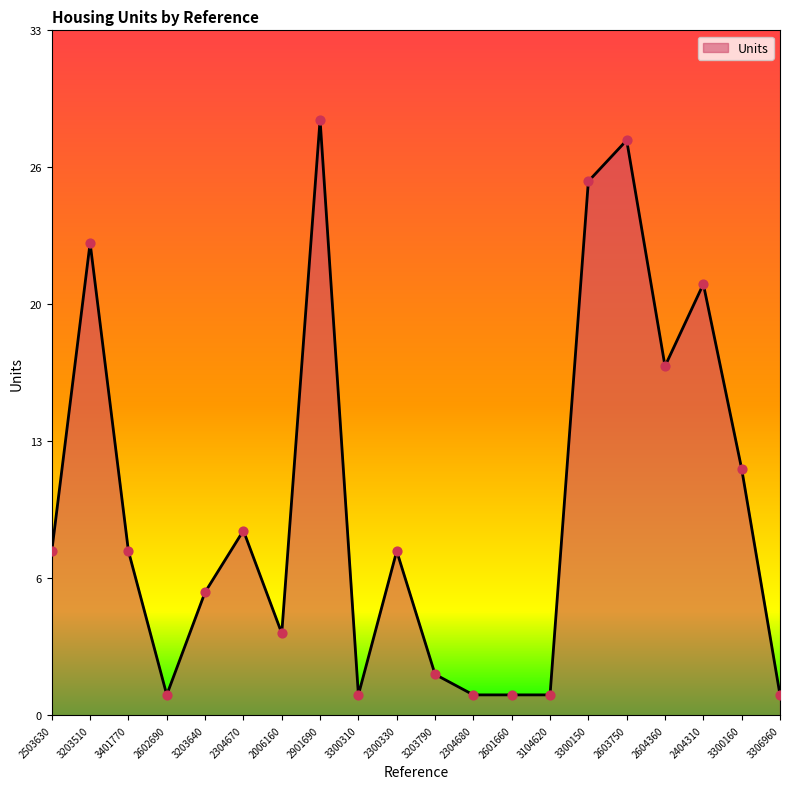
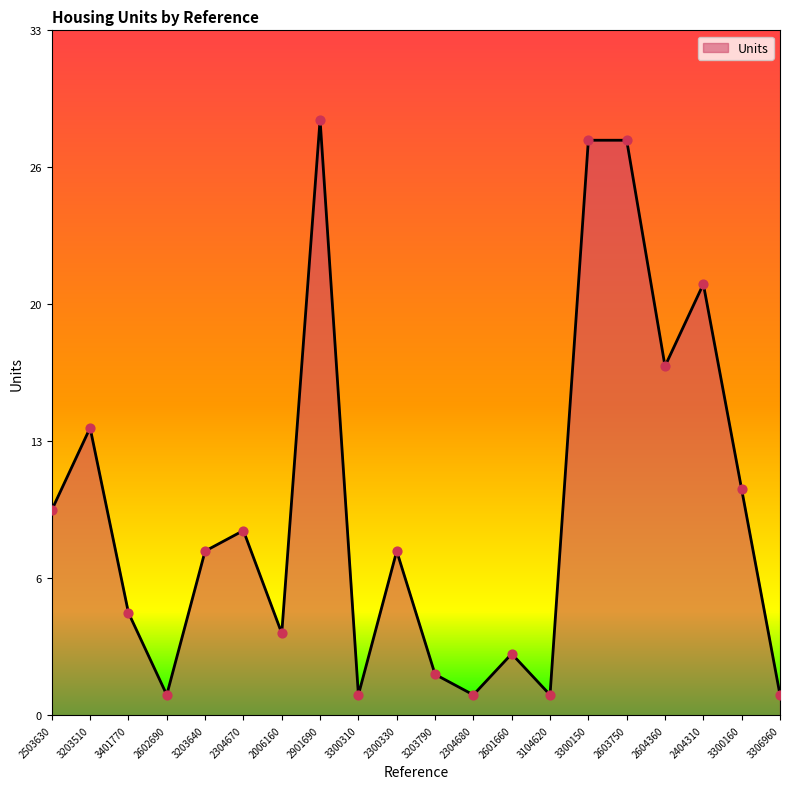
2503630: 8 -> 10
3203510: 23 -> 14
3401770: 8 -> 5
3203640: 6 -> 8
2601660: 1 -> 3
3300150: 26 -> 28
3300160: 12 -> 11
